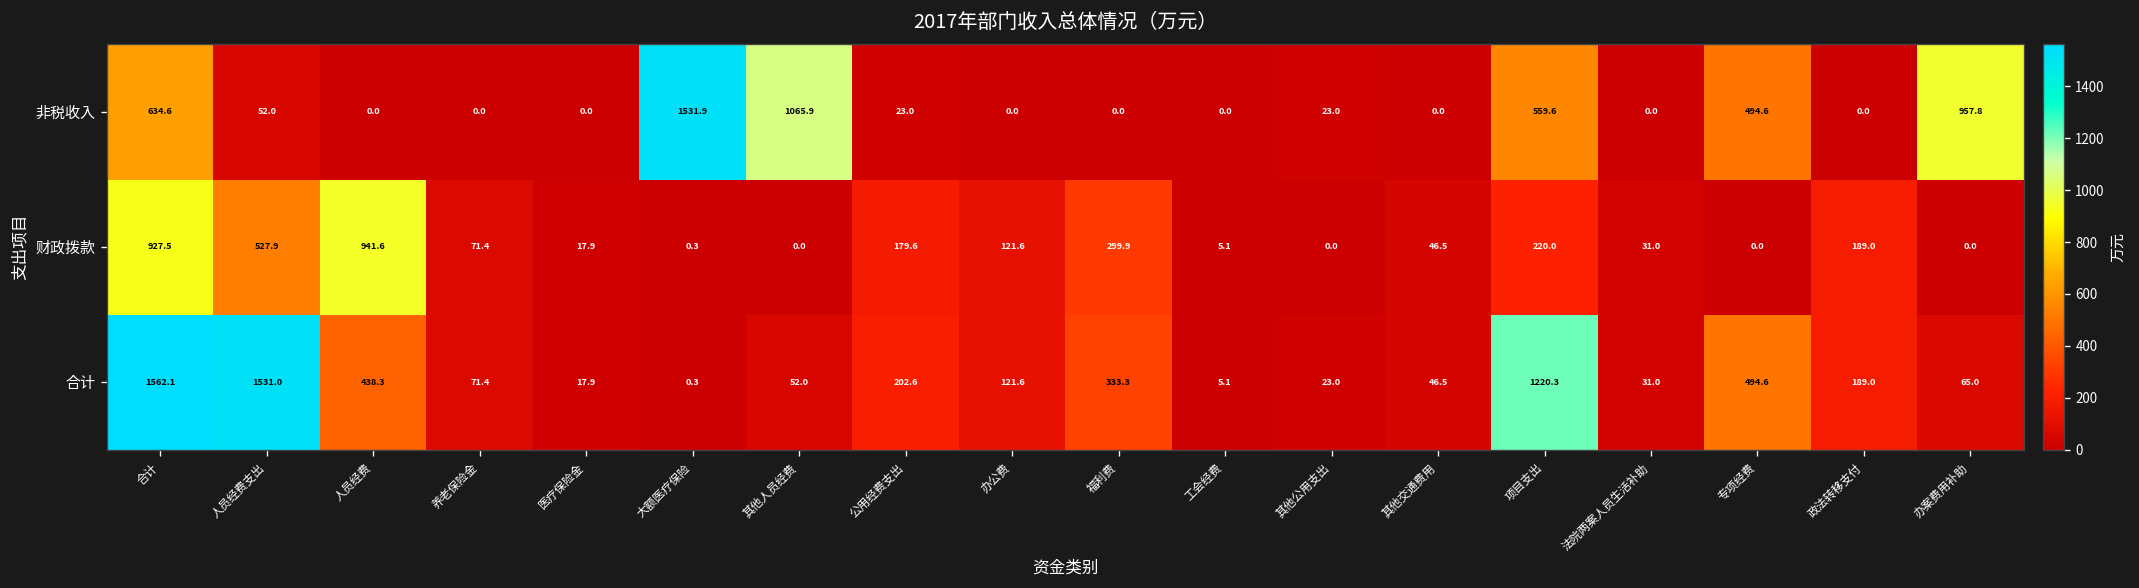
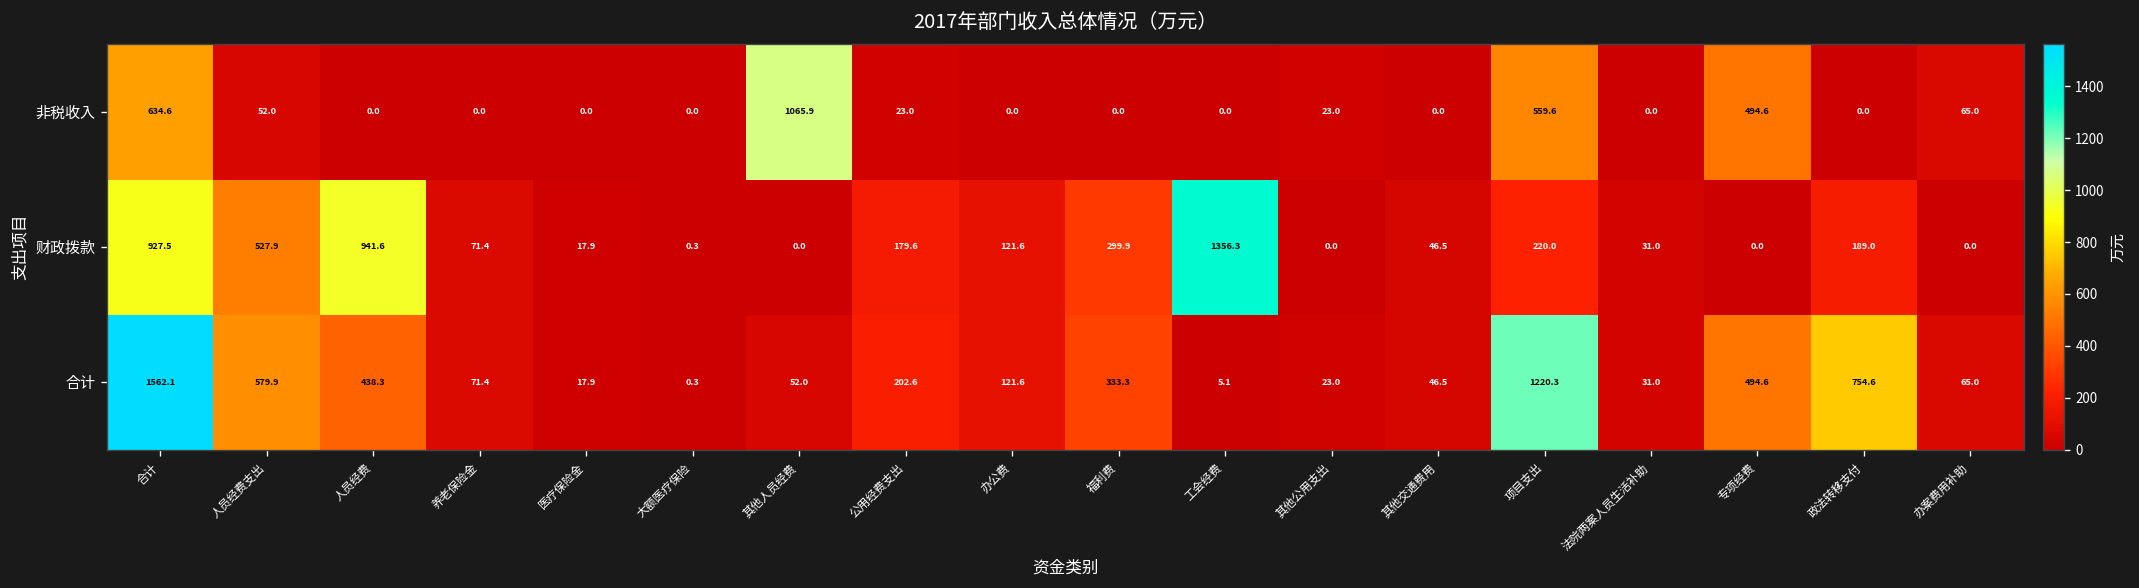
非税收入, 大额医疗保险: 1531.9 -> 0.0
非税收入, 办案费用补助: 957.8 -> 65.0
财政拨款, 工会经费: 5.1 -> 1356.3
合计, 人员经费支出: 1531.0 -> 579.9
合计, 政法转移支付: 189.0 -> 754.6
